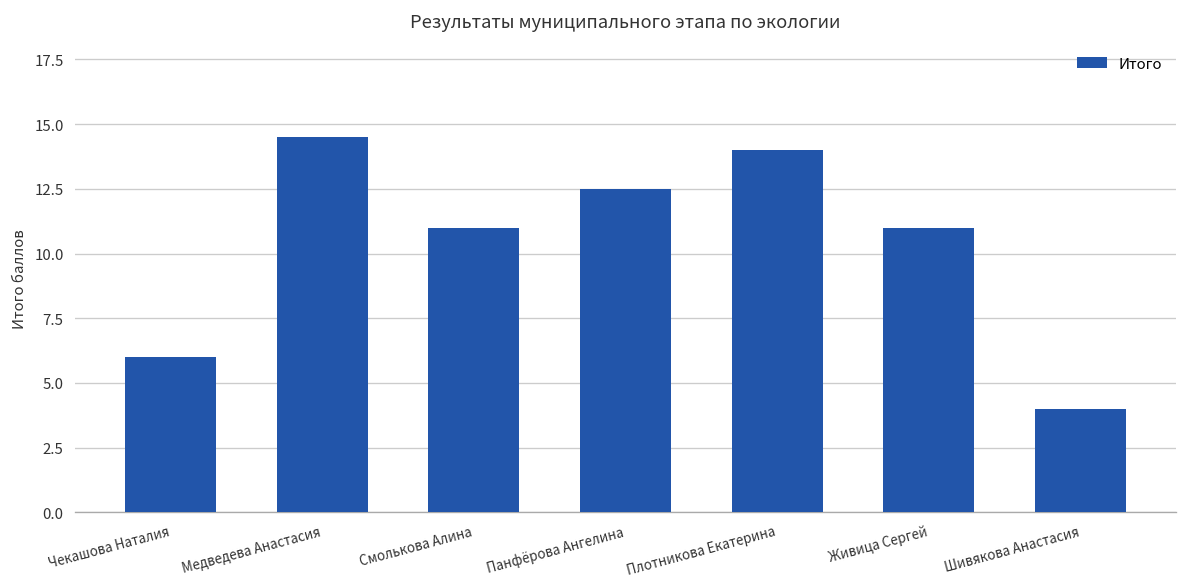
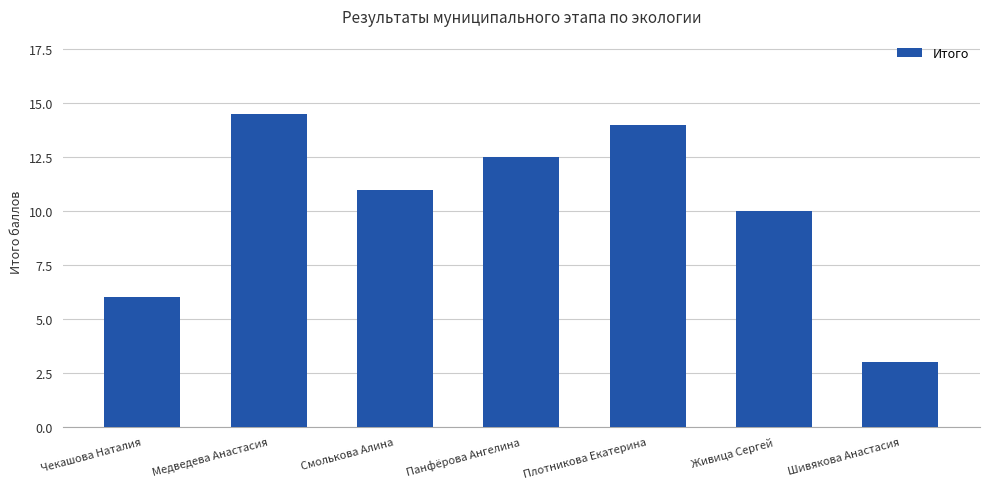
Живица Сергей: 11 -> 10
Шивякова Анастасия: 4 -> 3
